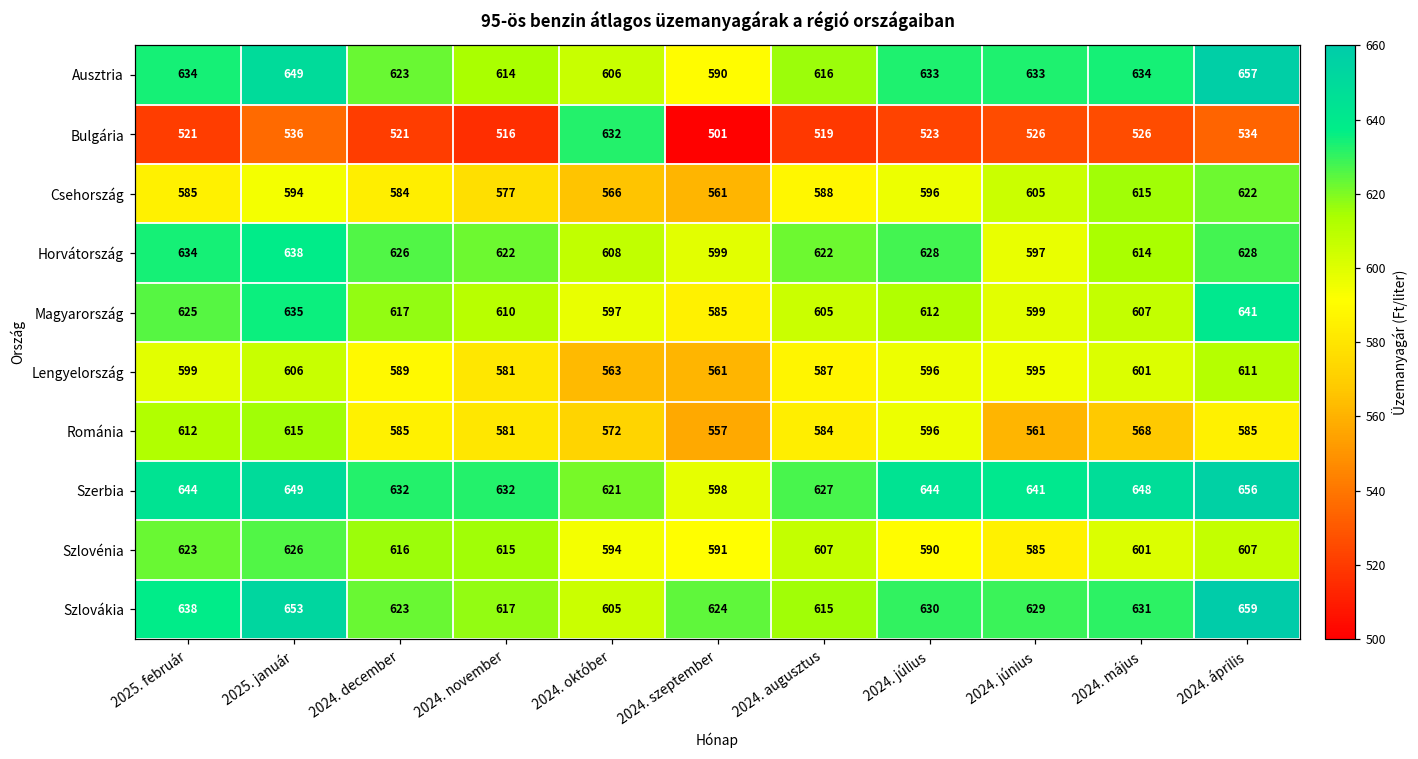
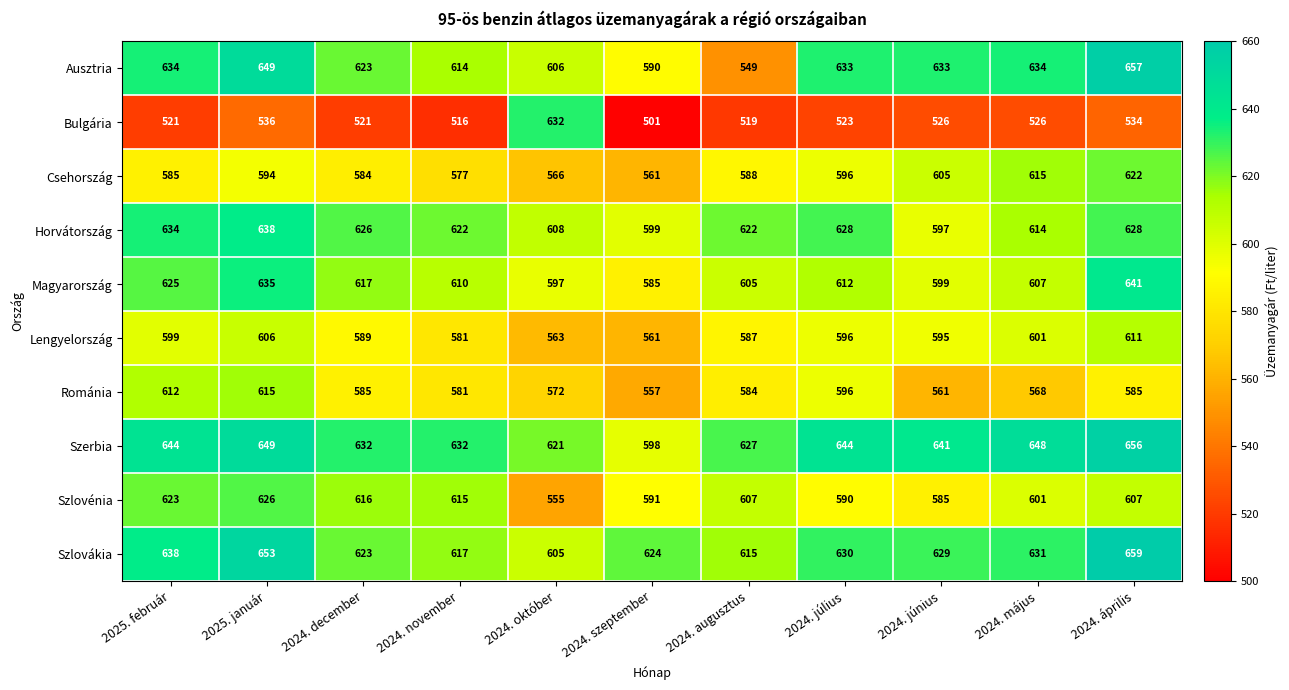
Ausztria, 2024. augusztus: 616 -> 549
Szlovénia, 2024. október: 594 -> 555
